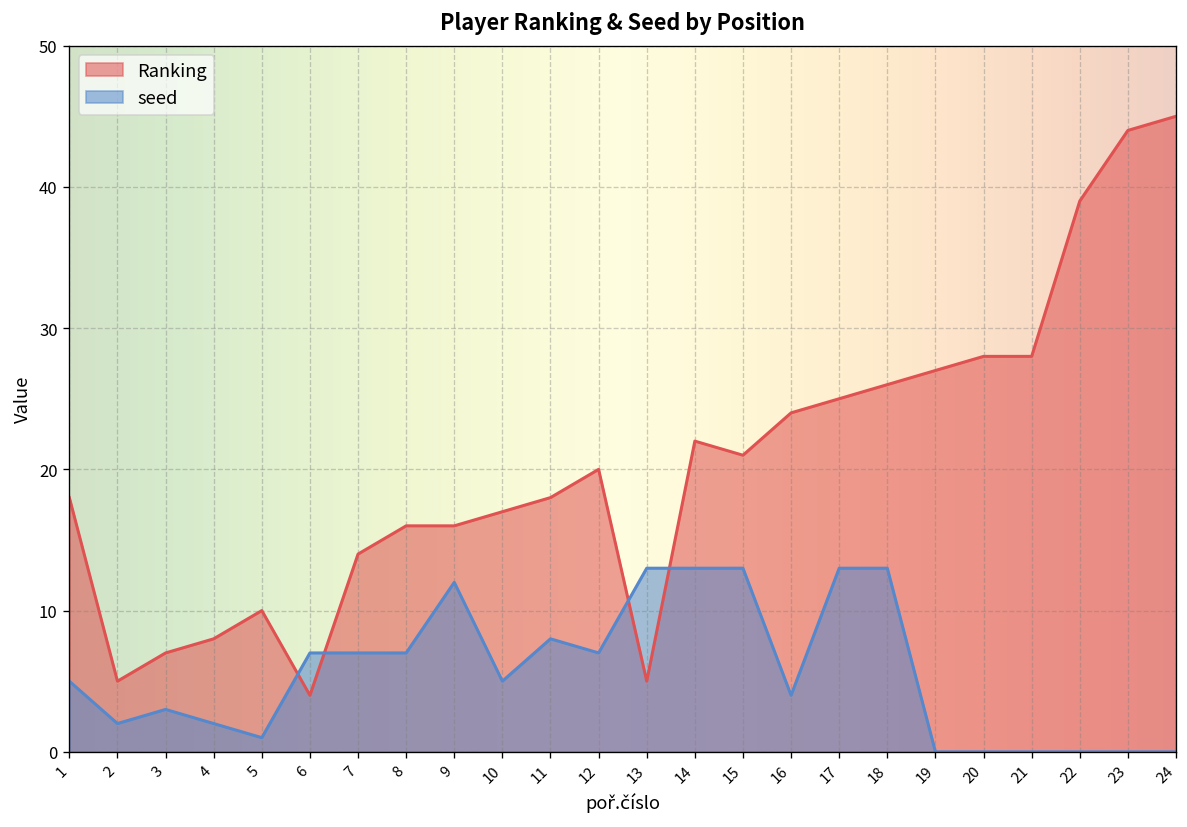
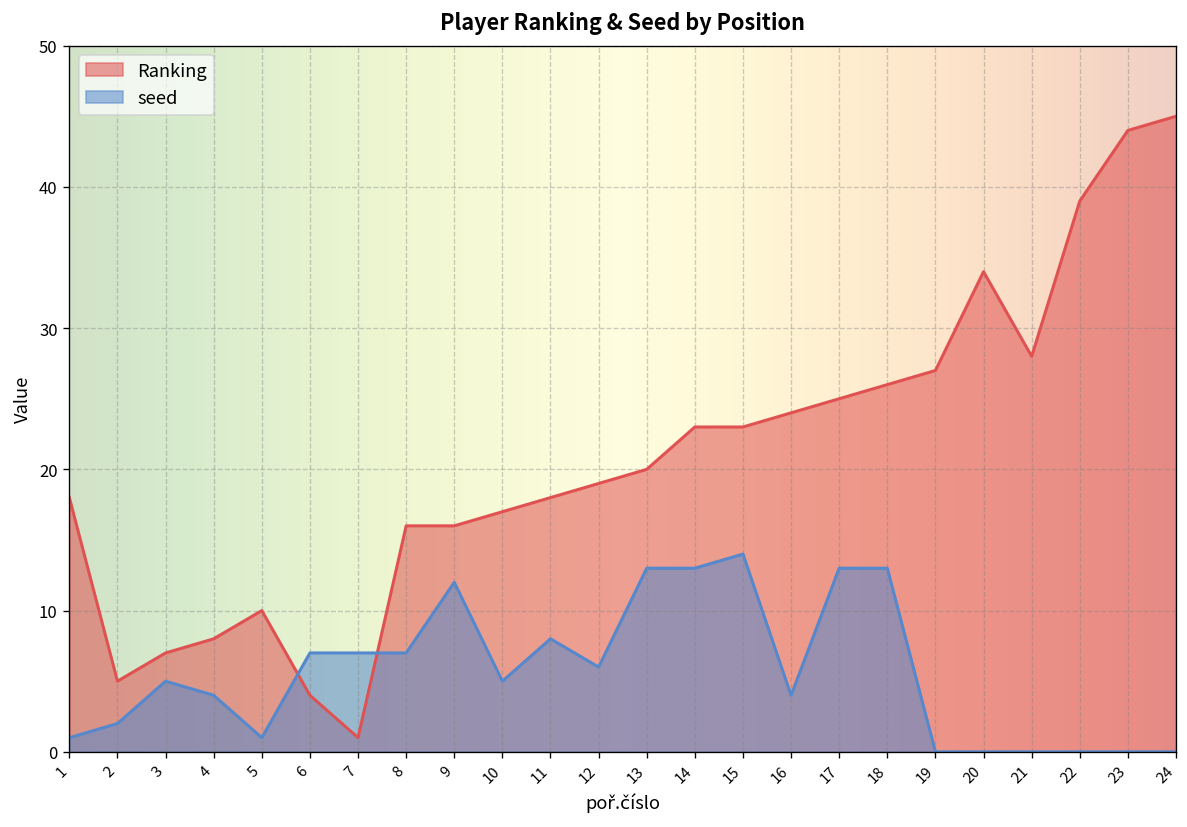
seed, 1: 5 -> 1
seed, 3: 3 -> 5
seed, 4: 2 -> 4
Ranking, 7: 14 -> 1
Ranking, 12: 20 -> 19
seed, 12: 7 -> 6
Ranking, 13: 5 -> 20
Ranking, 14: 22 -> 23
Ranking, 15: 21 -> 23
seed, 15: 13 -> 14
Ranking, 20: 28 -> 34
